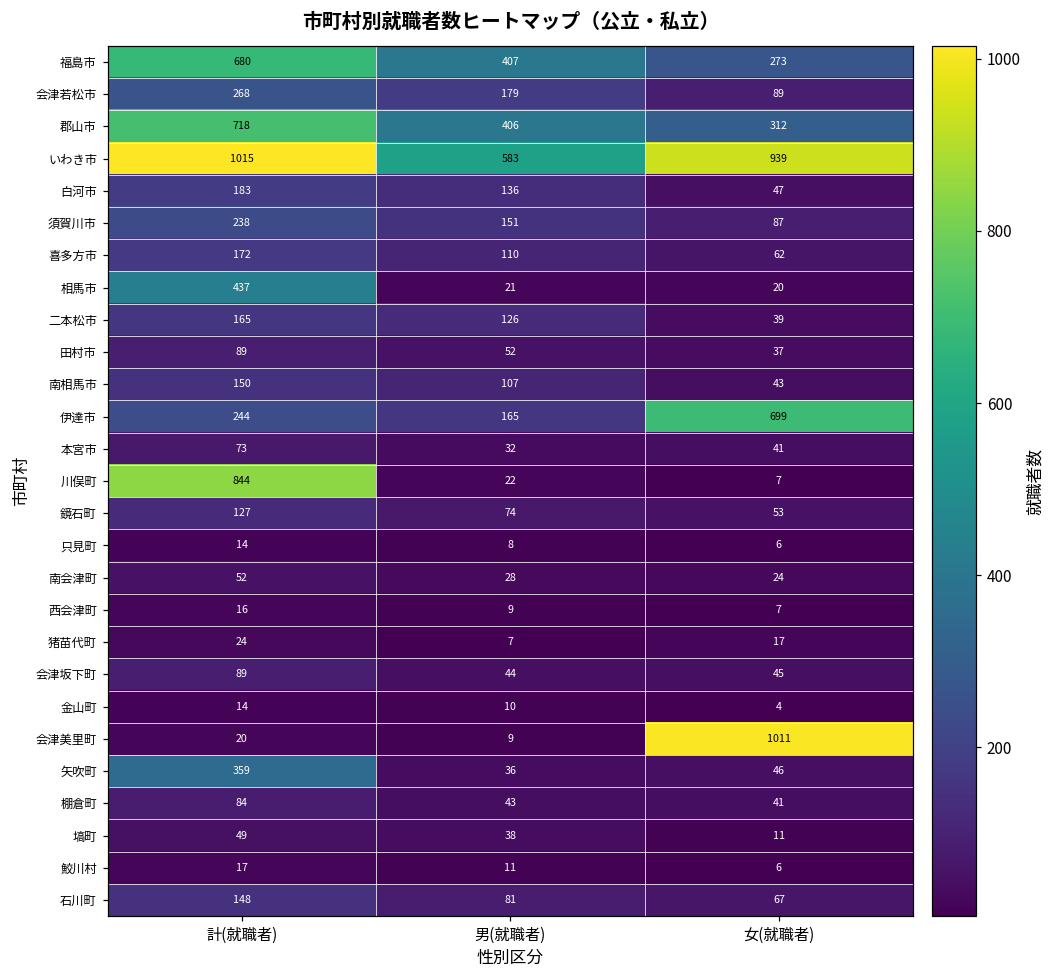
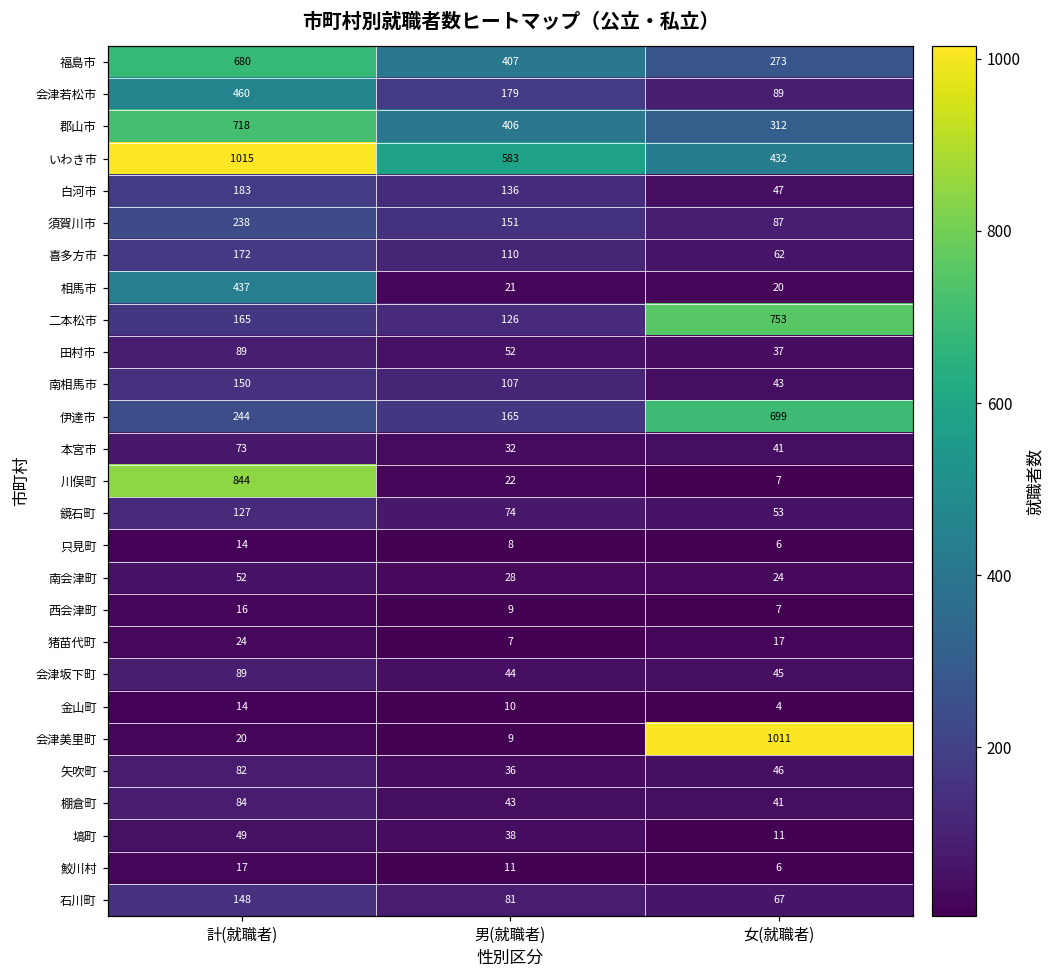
会津若松市, 計(就職者): 268 -> 460
いわき市, 女(就職者): 939 -> 432
二本松市, 女(就職者): 39 -> 753
矢吹町, 計(就職者): 359 -> 82
